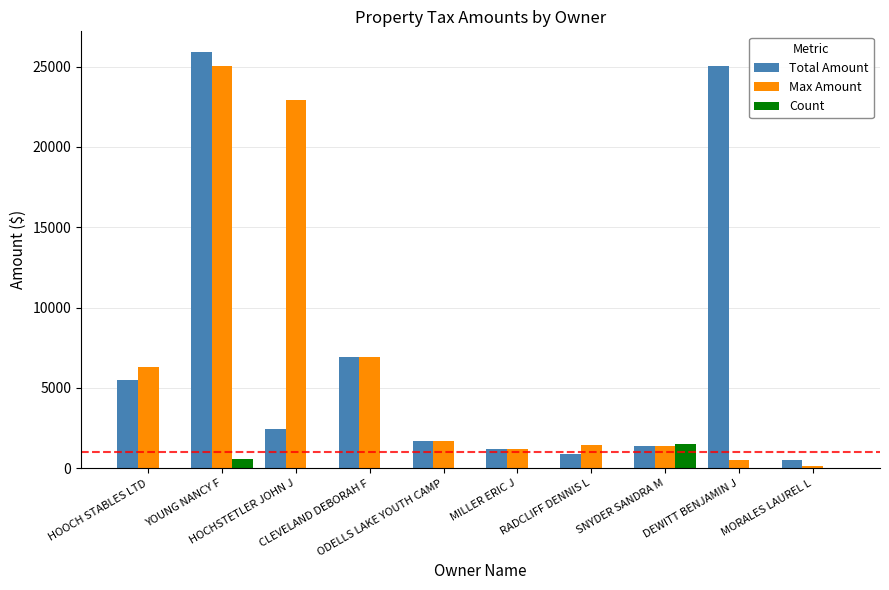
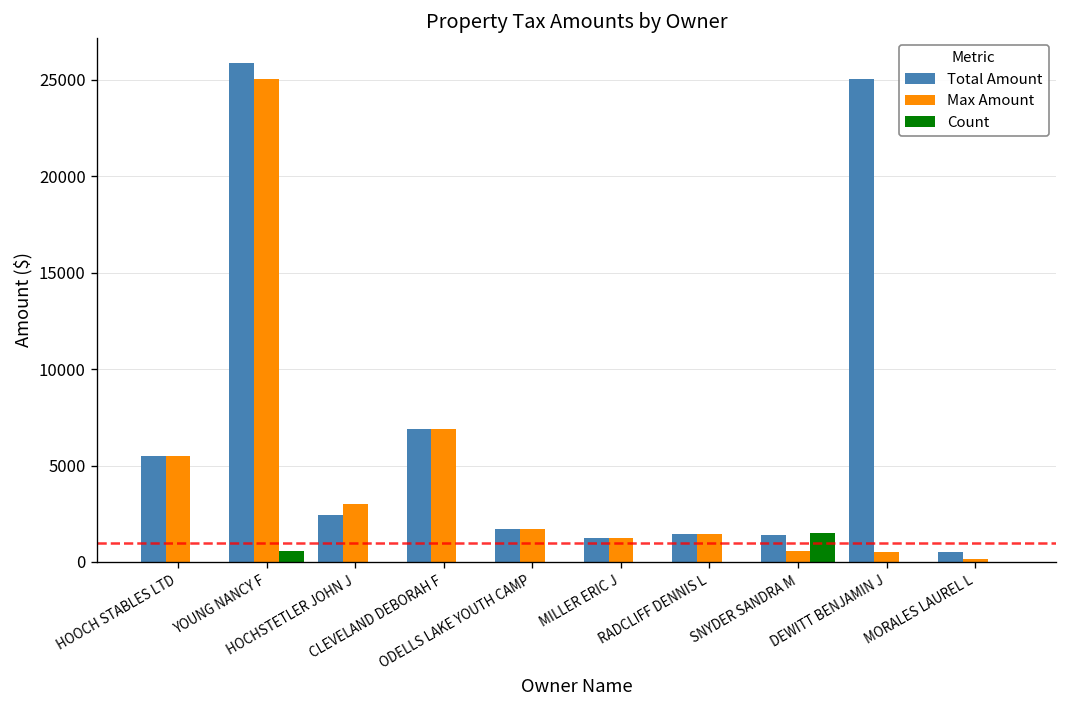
Max Amount, HOOCH STABLES LTD: 6300 -> 5500
Max Amount, HOCHSTETLER JOHN J: 22900 -> 3000
Total Amount, RADCLIFF DENNIS L: 900 -> 1500
Max Amount, SNYDER SANDRA M: 1400 -> 600
